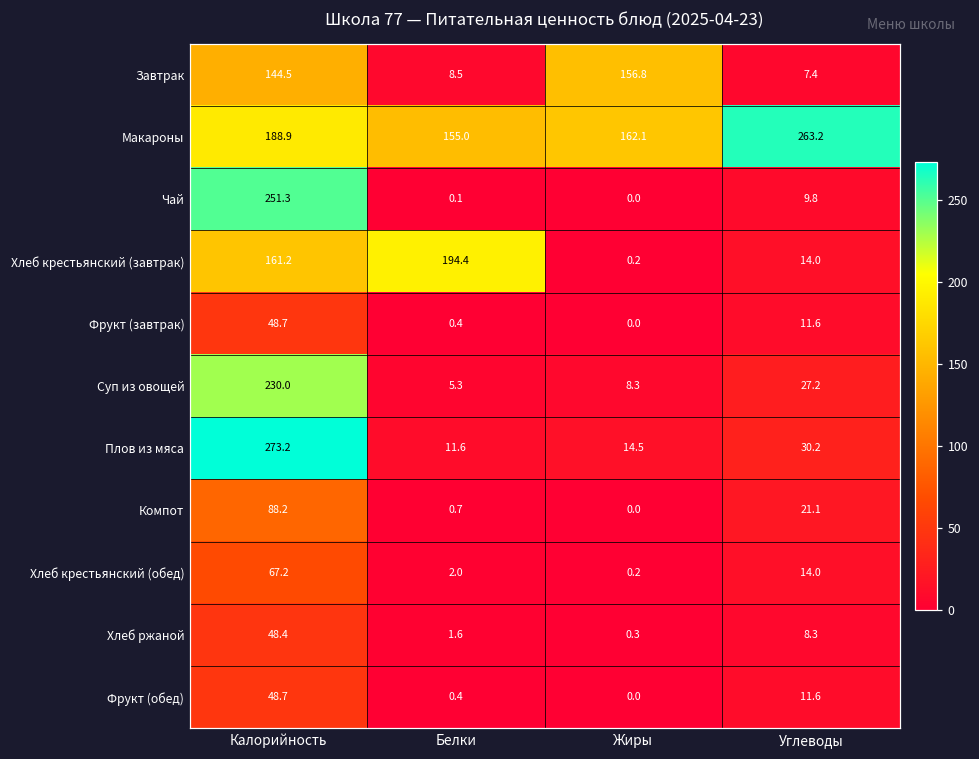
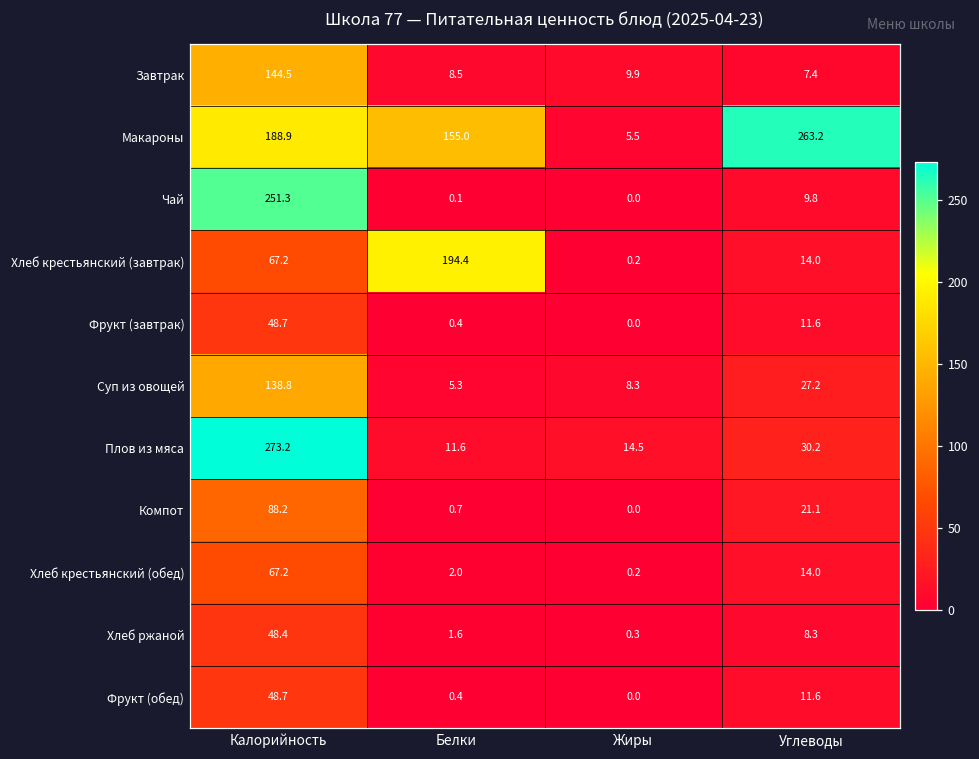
Завтрак, Жиры: 156.8 -> 9.9
Макароны, Жиры: 162.1 -> 5.5
Хлеб крестьянский (завтрак), Калорийность: 161.2 -> 67.2
Суп из овощей, Калорийность: 230.0 -> 138.8
